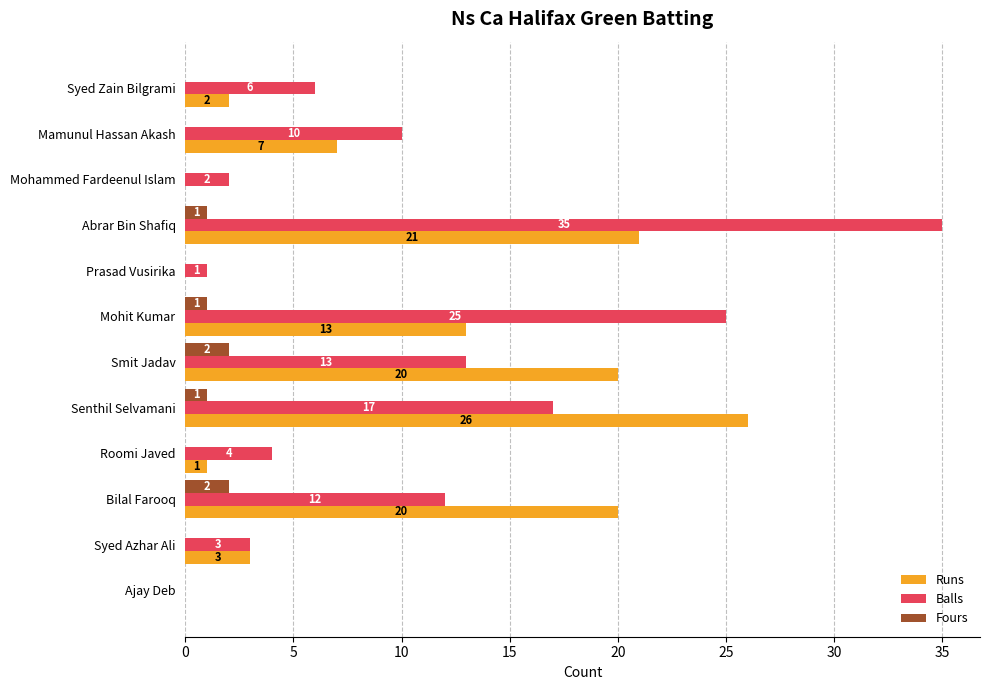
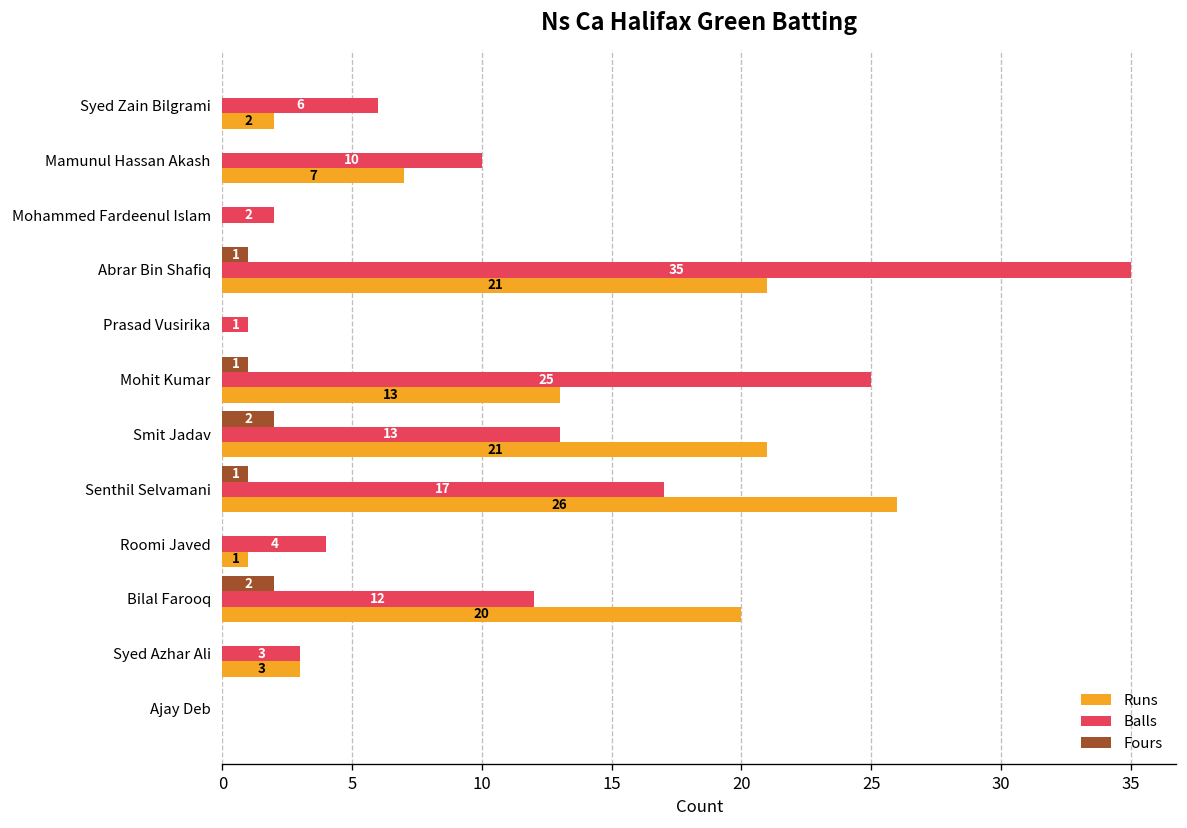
Runs, Smit Jadav: 20 -> 21
